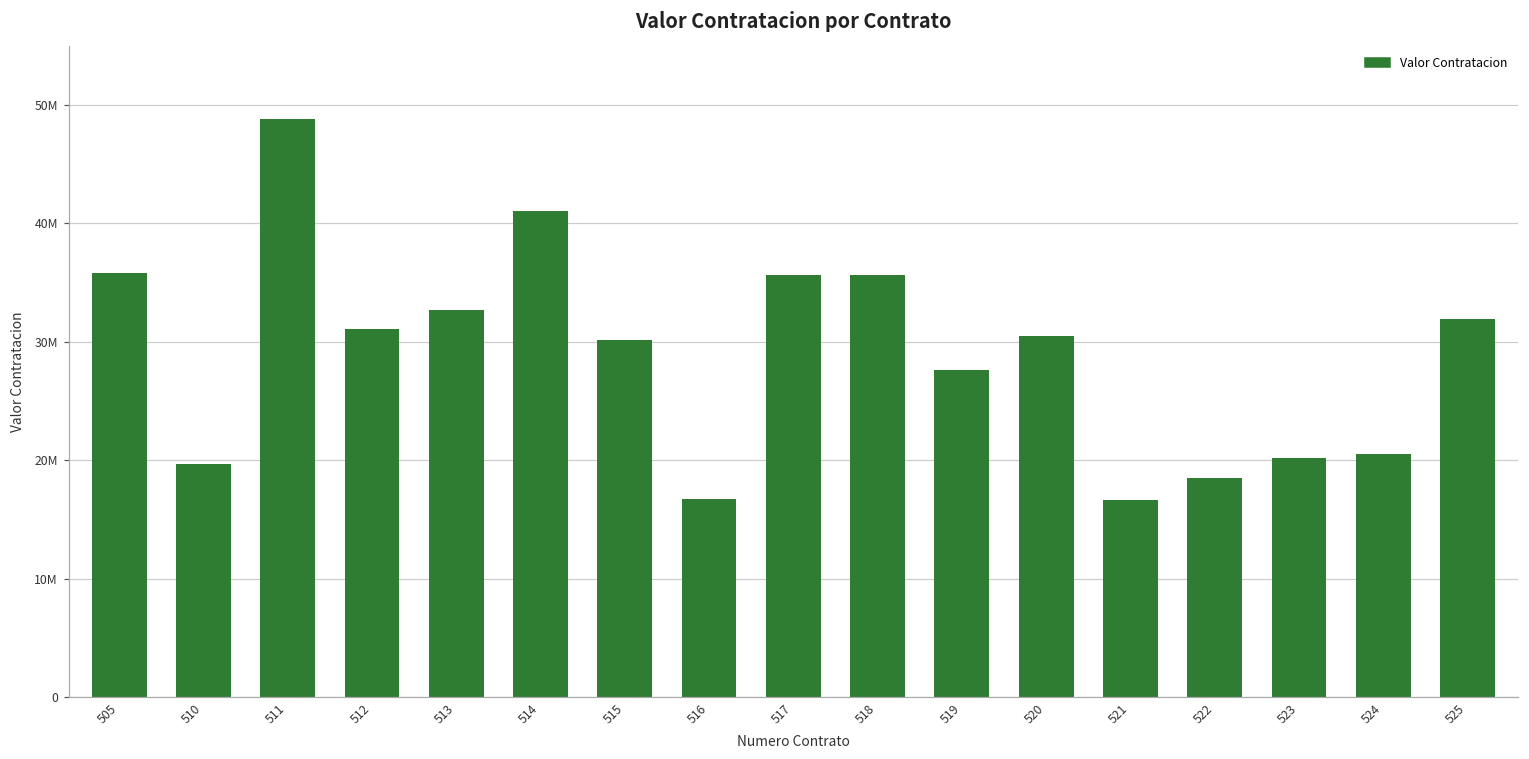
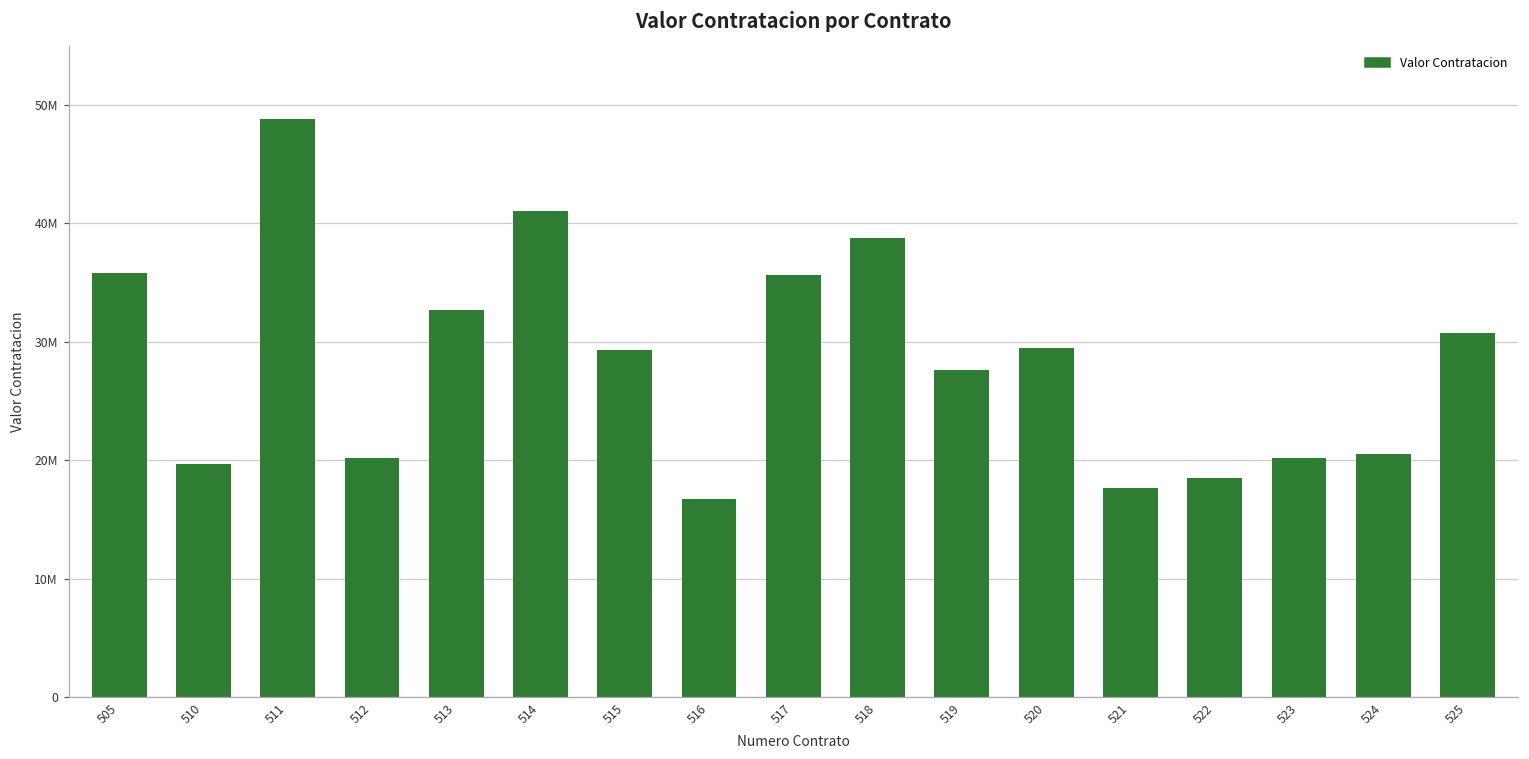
512: 31100000 -> 20200000
515: 30100000 -> 29300000
518: 35700000 -> 38800000
520: 30500000 -> 29500000
521: 16600000 -> 17600000
525: 31900000 -> 30700000
